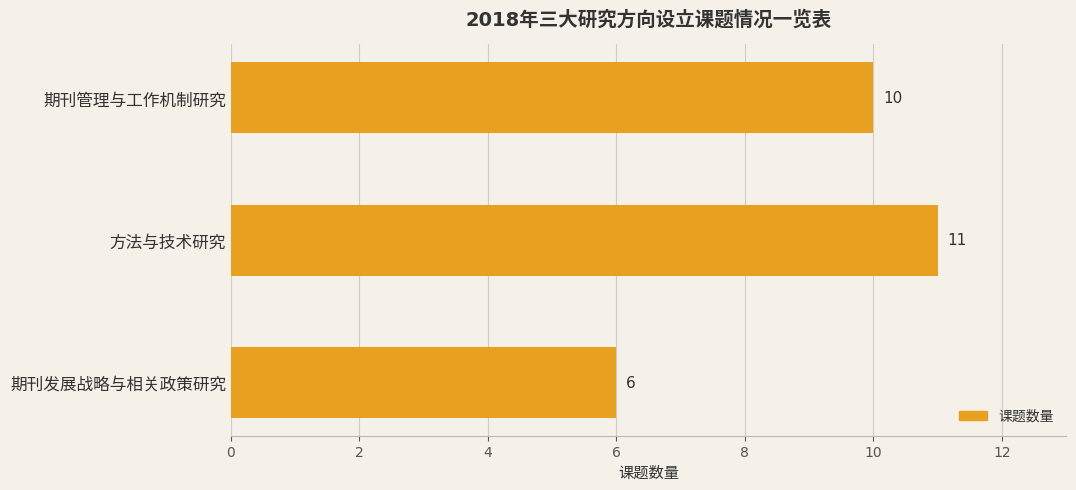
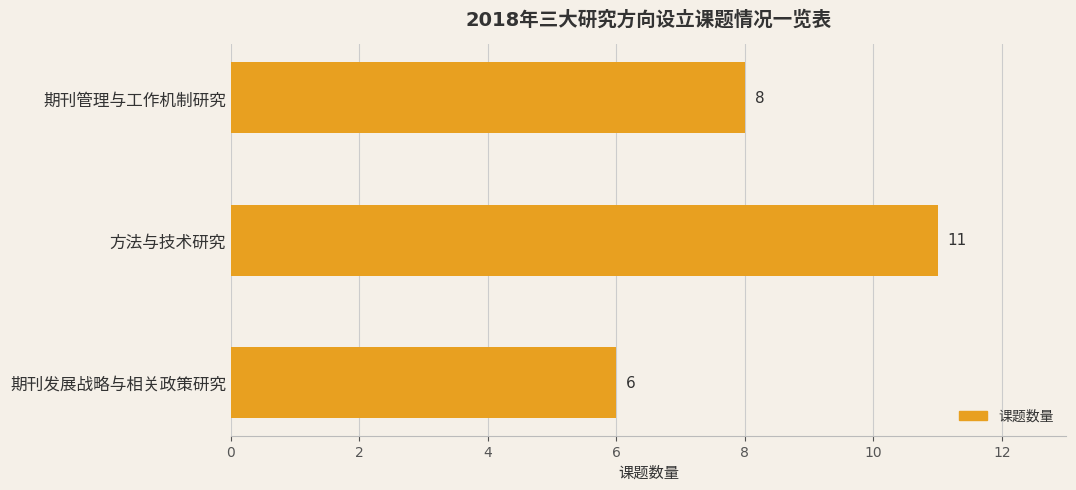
期刊管理与工作机制研究: 10 -> 8
